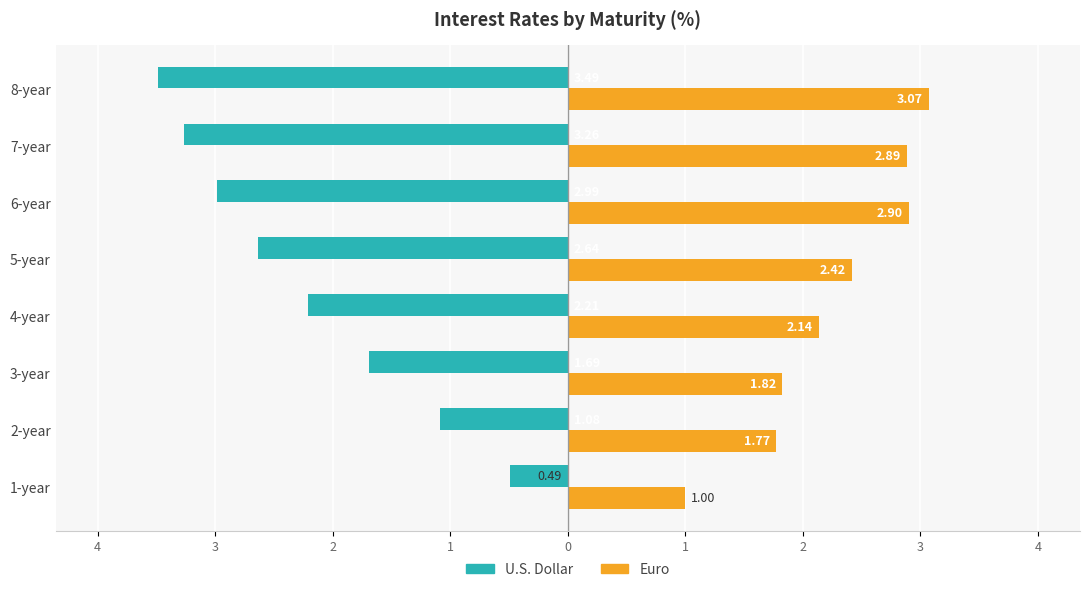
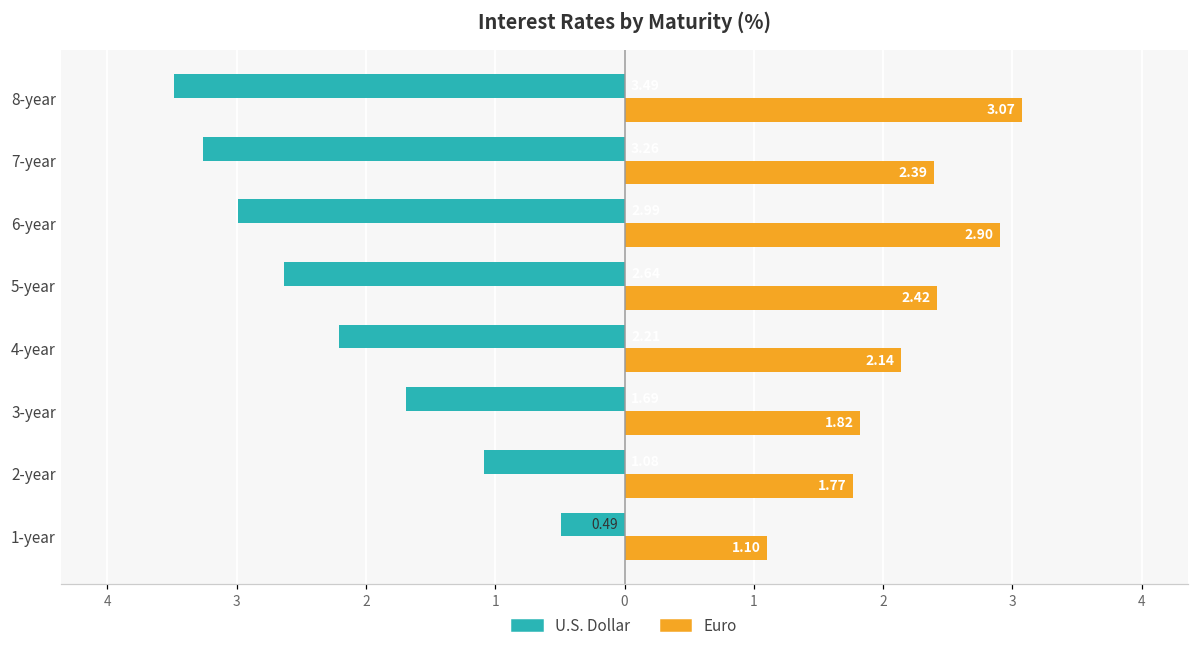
Euro, 7-year: 2.89 -> 2.39
Euro, 1-year: 1.00 -> 1.10
